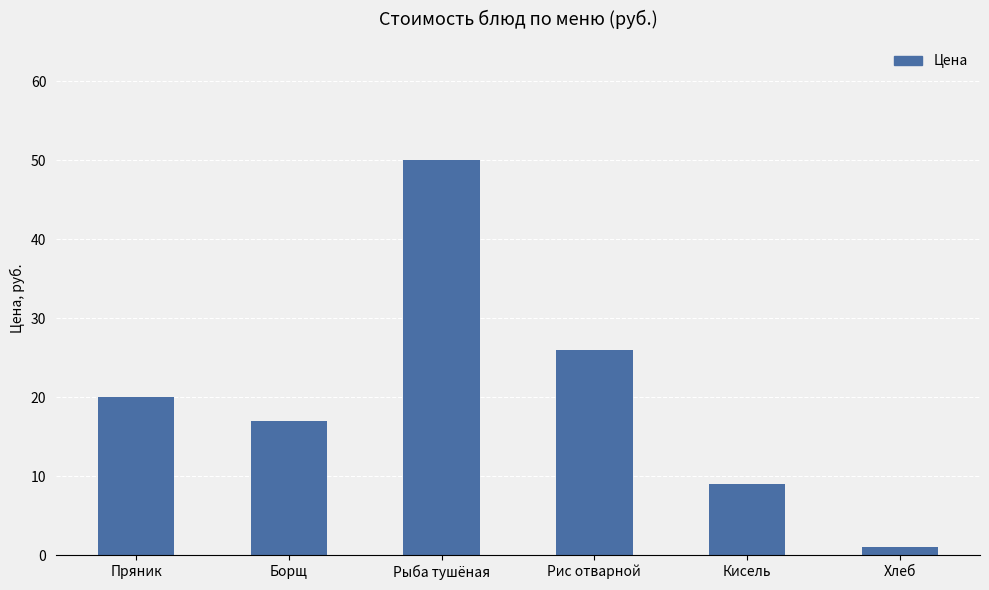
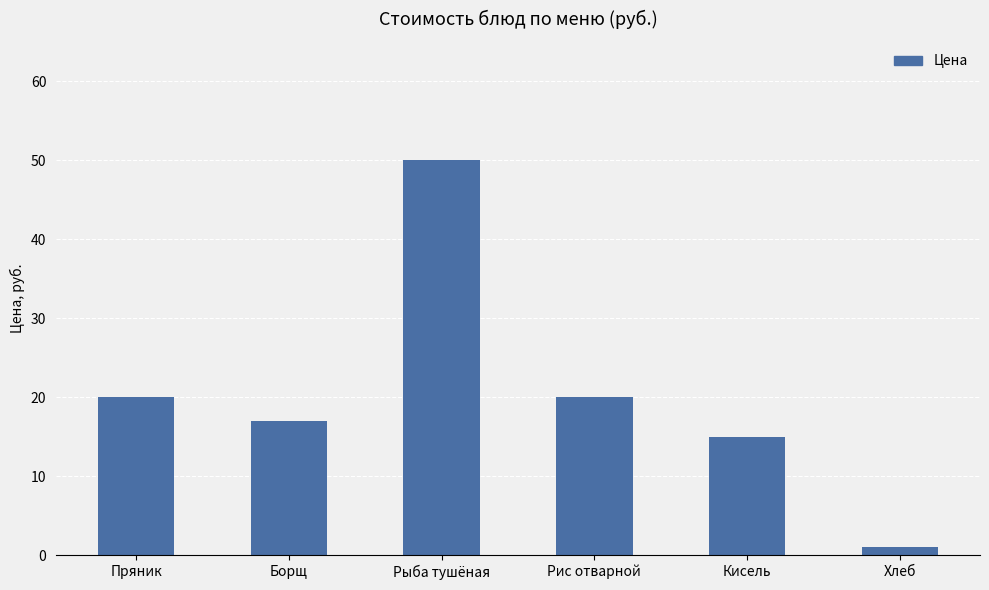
Рис отварной: 26 -> 20
Кисель: 9 -> 15
